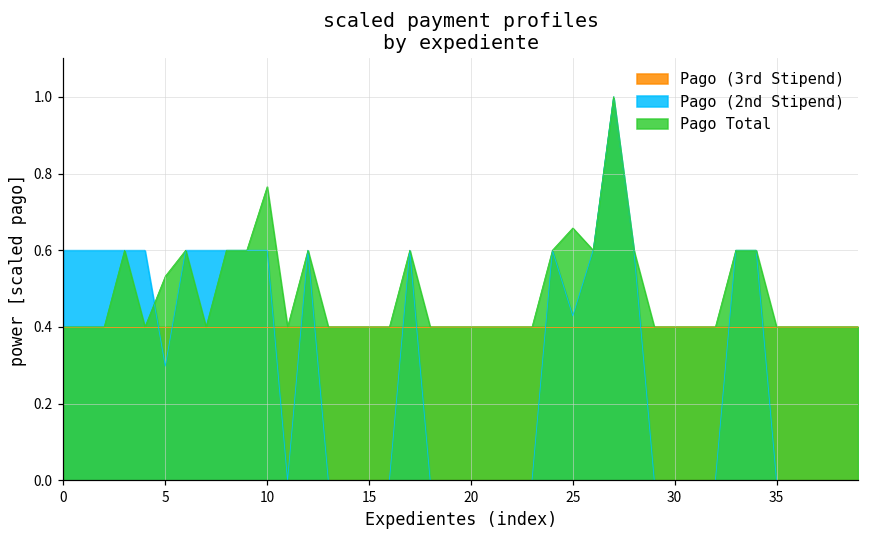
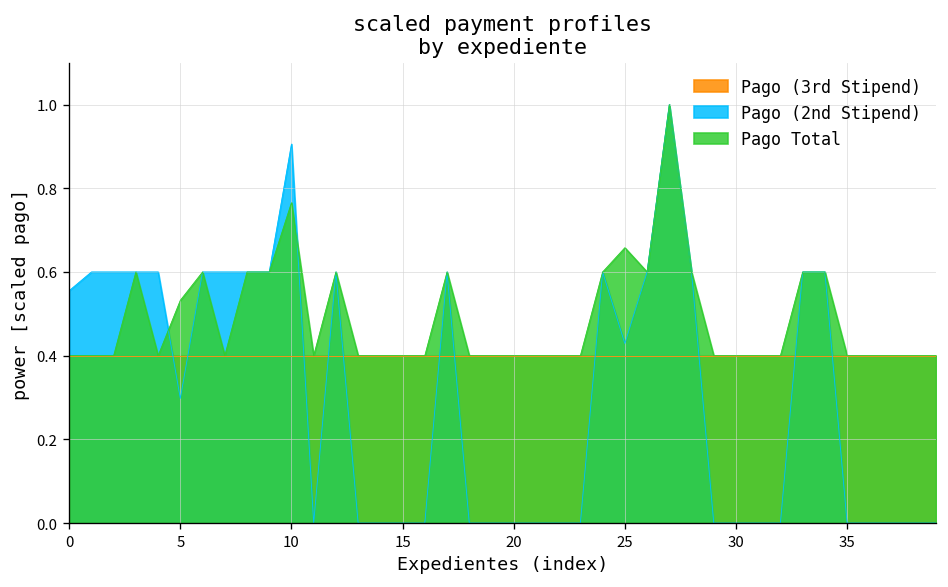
Pago (2nd Stipend), 0: 0.60 -> 0.56
Pago (2nd Stipend), 10: 0.60 -> 0.91
